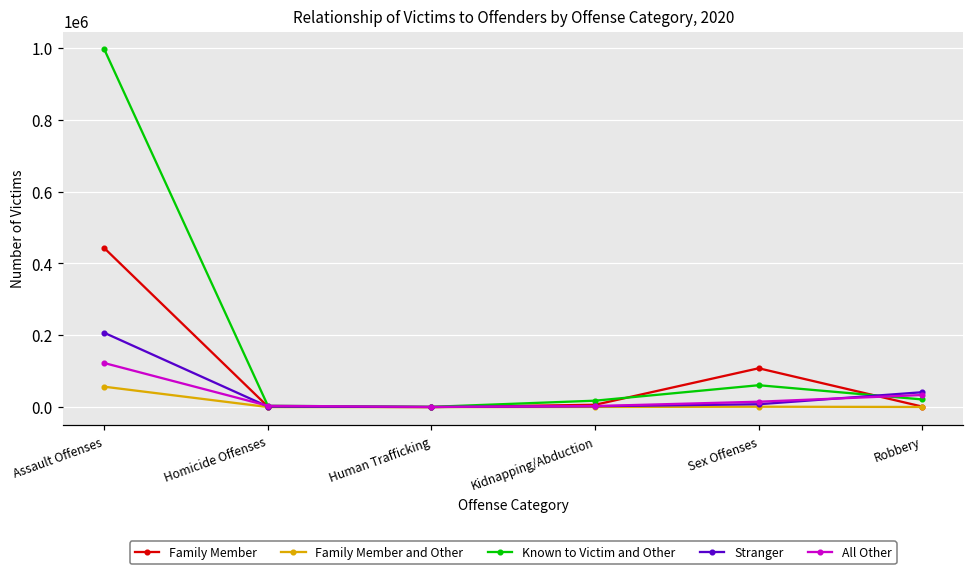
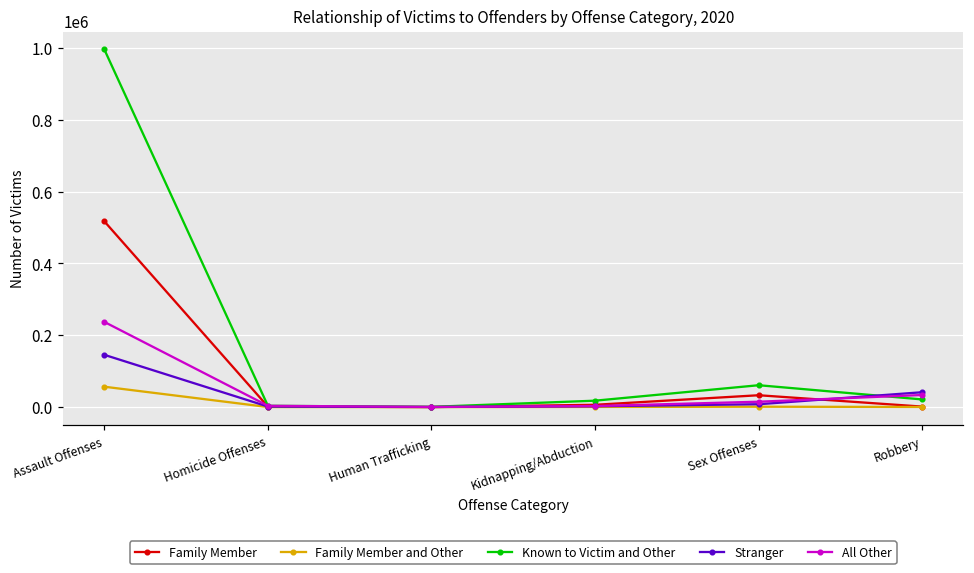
Family Member, Assault Offenses: 440000 -> 520000
Stranger, Assault Offenses: 210000 -> 150000
All Other, Assault Offenses: 120000 -> 240000
Family Member, Sex Offenses: 110000 -> 30000
